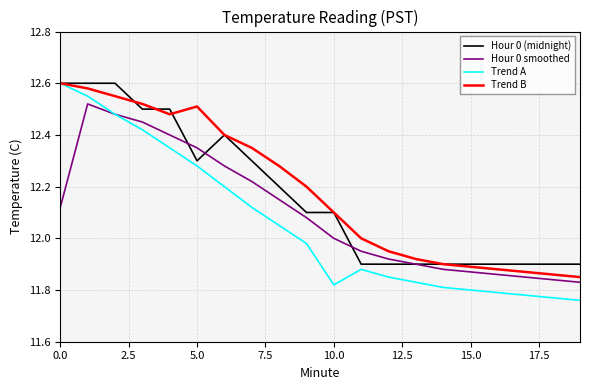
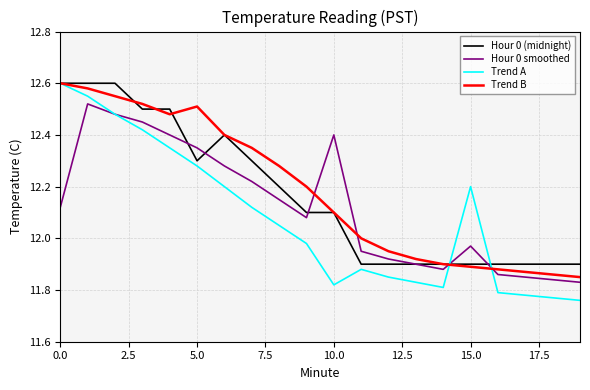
Hour 0 smoothed, 10.0: 12.0 -> 12.4
Hour 0 smoothed, 15.0: 11.87 -> 11.97
Trend A, 15.0: 11.8 -> 12.2
